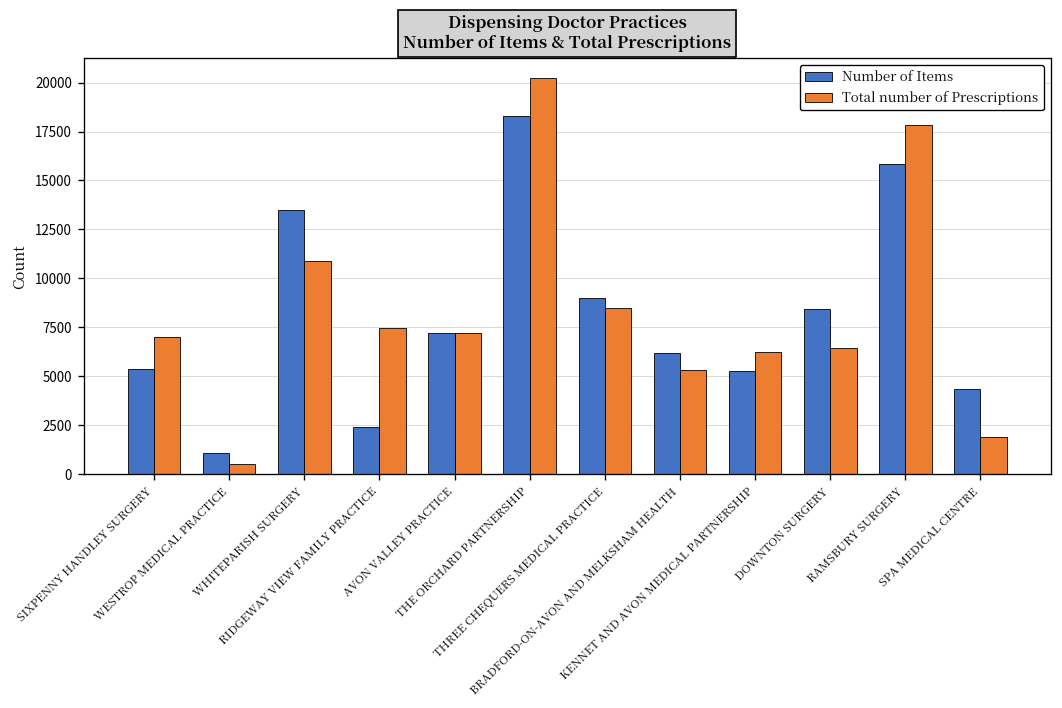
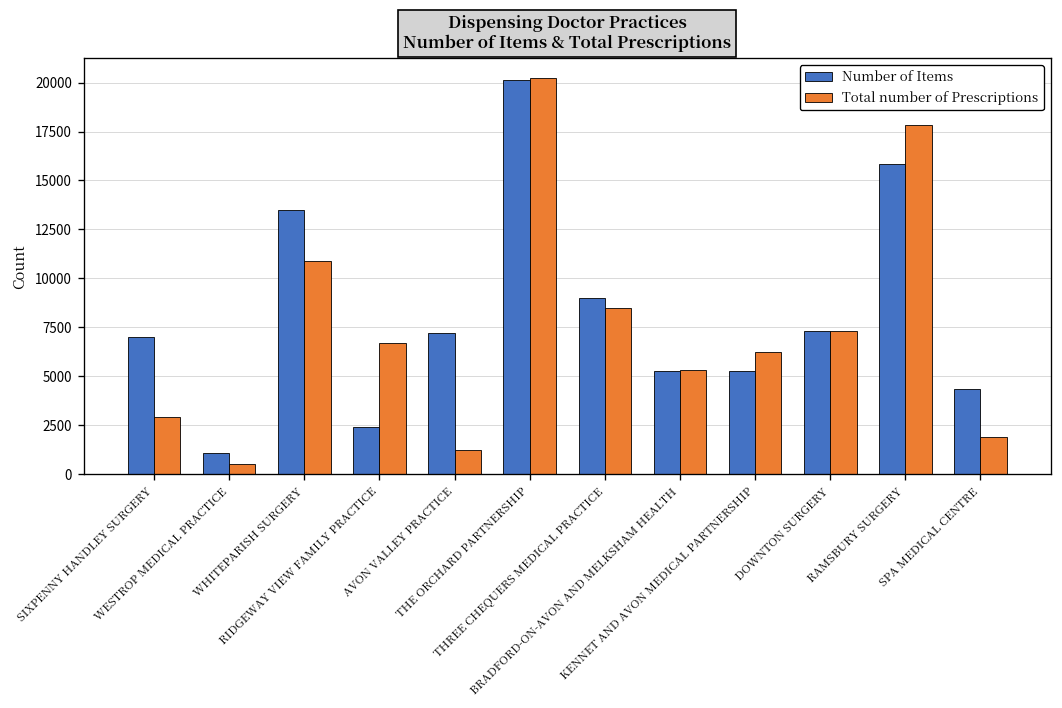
Number of Items, SIXPENNY HANDLEY SURGERY: 5400 -> 7000
Total number of Prescriptions, SIXPENNY HANDLEY SURGERY: 7000 -> 2900
Total number of Prescriptions, RIDGEWAY VIEW FAMILY PRACTICE: 7500 -> 6700
Total number of Prescriptions, AVON VALLEY PRACTICE: 7200 -> 1200
Number of Items, THE ORCHARD PARTNERSHIP: 18300 -> 20200
Number of Items, BRADFORD-ON-AVON AND MELKSHAM HEALTH: 6200 -> 5300
Number of Items, DOWNTON SURGERY: 8400 -> 7300
Total number of Prescriptions, DOWNTON SURGERY: 6500 -> 7300
